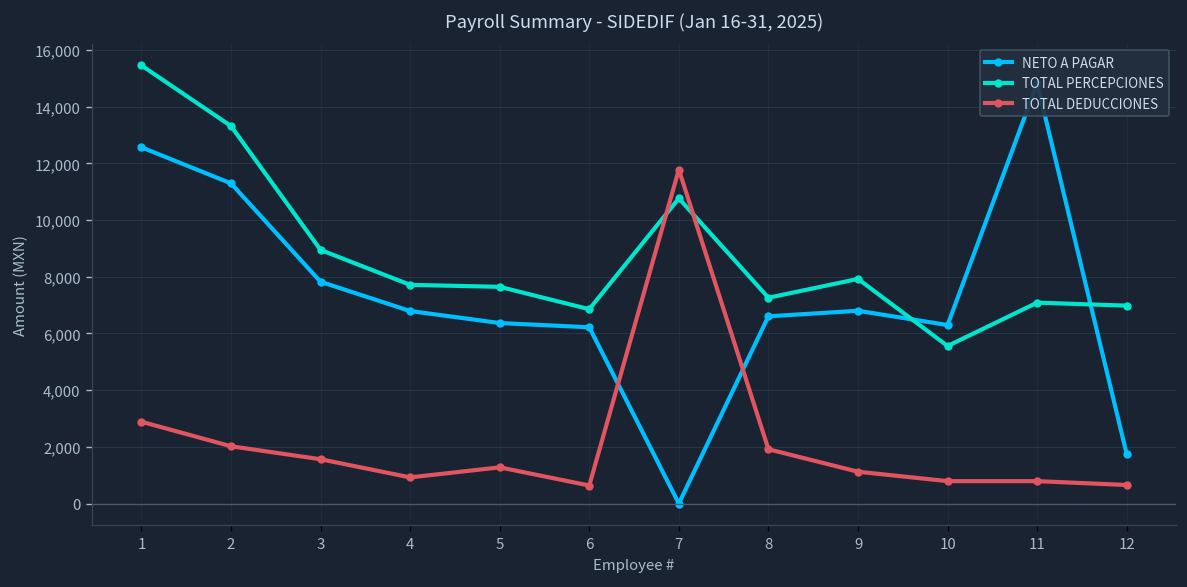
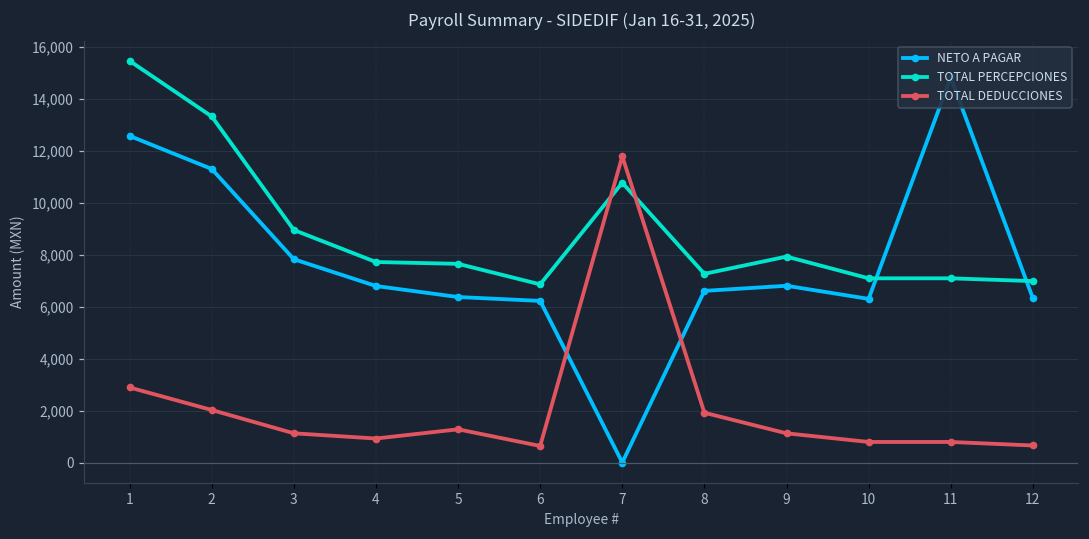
TOTAL DEDUCCIONES, 3: 1,600 -> 1,100
TOTAL PERCEPCIONES, 10: 5,600 -> 7,100
NETO A PAGAR, 12: 1,700 -> 6,300
